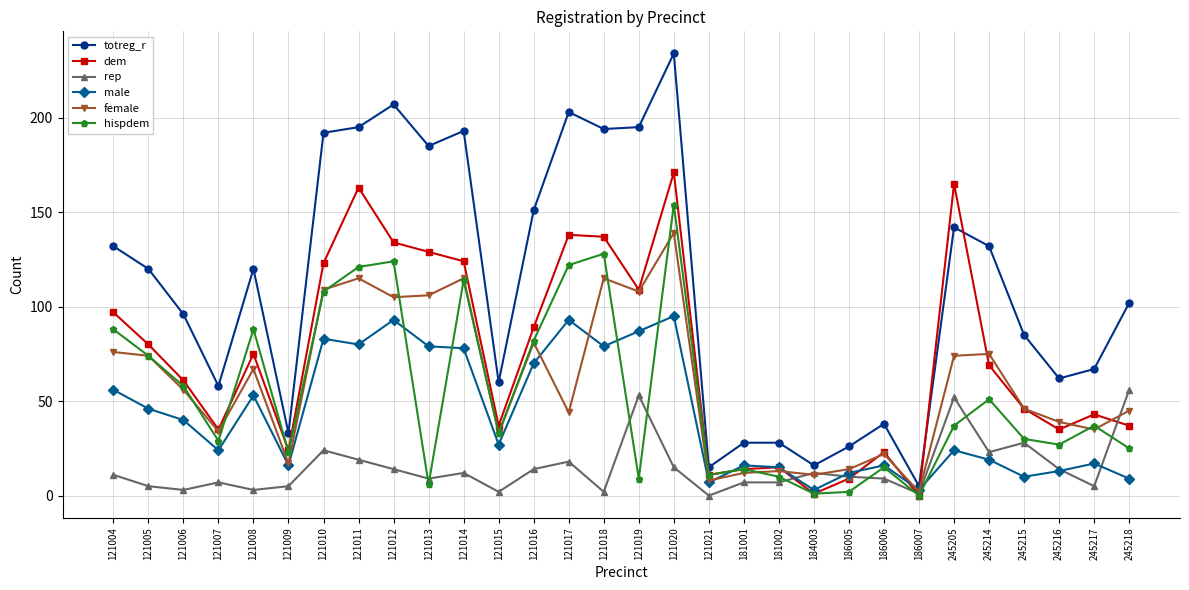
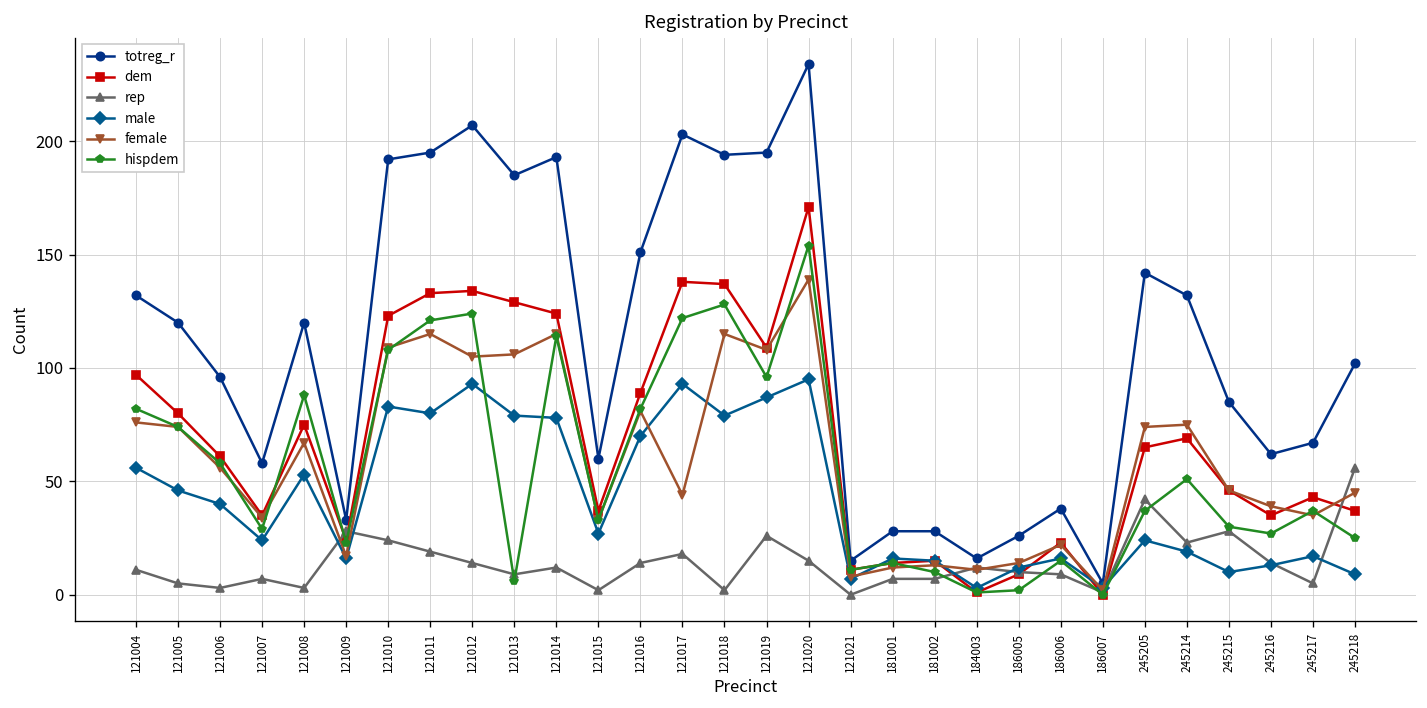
hispdem, 121004: 88 -> 82
rep, 121009: 5 -> 28
dem, 121011: 163 -> 133
rep, 121019: 53 -> 26
hispdem, 121019: 9 -> 96
dem, 245205: 165 -> 65
rep, 245205: 52 -> 42
